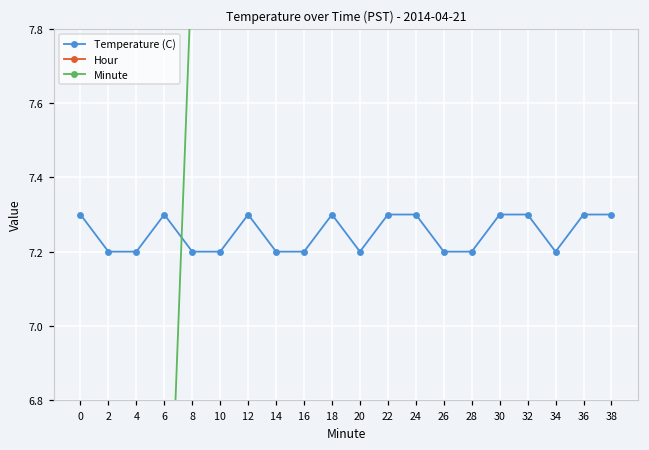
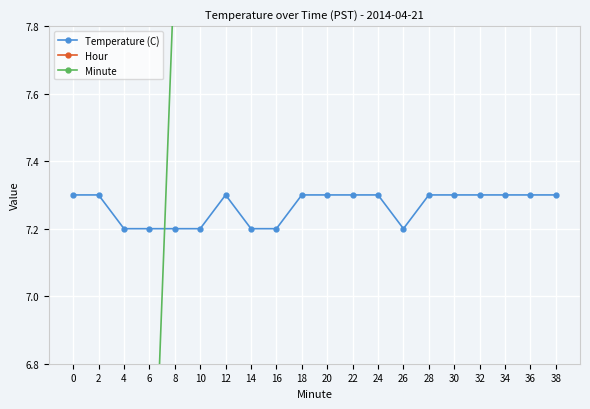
Temperature (C), 2: 7.2 -> 7.3
Temperature (C), 6: 7.3 -> 7.2
Temperature (C), 20: 7.2 -> 7.3
Temperature (C), 28: 7.2 -> 7.3
Temperature (C), 34: 7.2 -> 7.3
